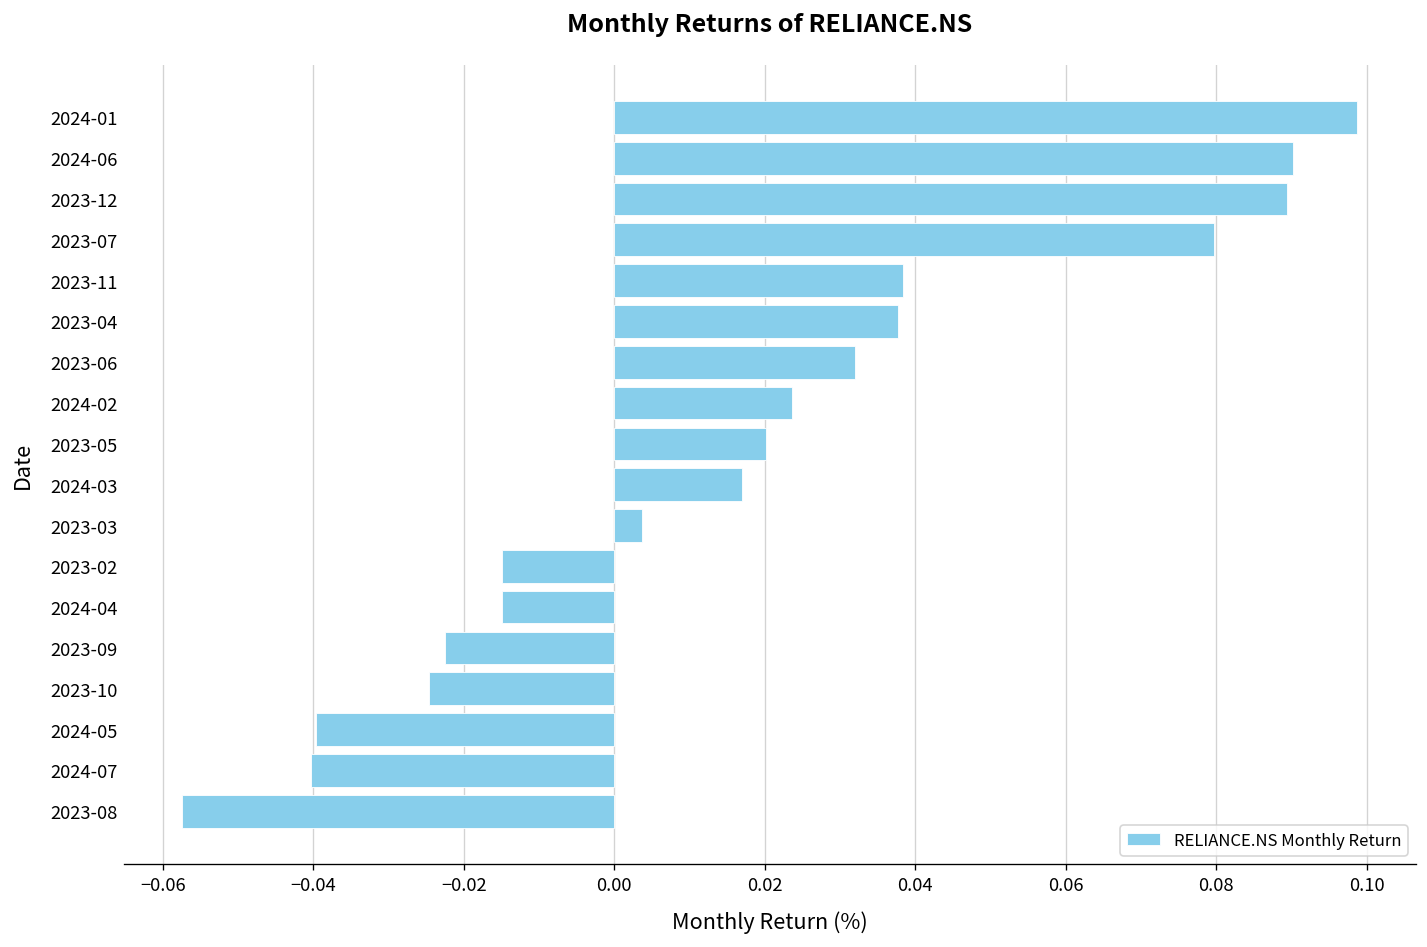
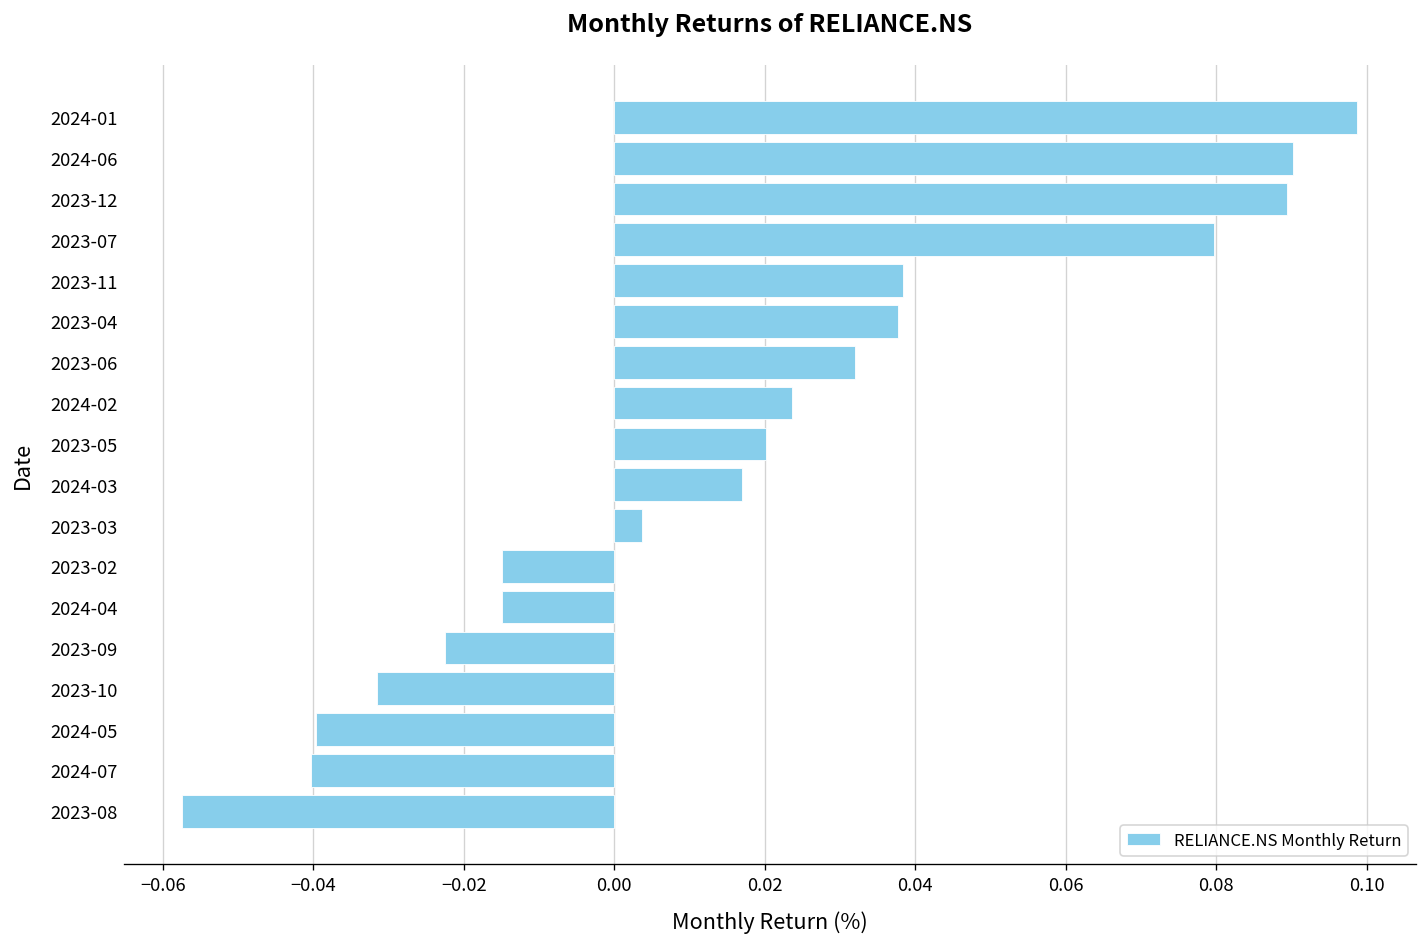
2023-10: -0.025 -> -0.032
